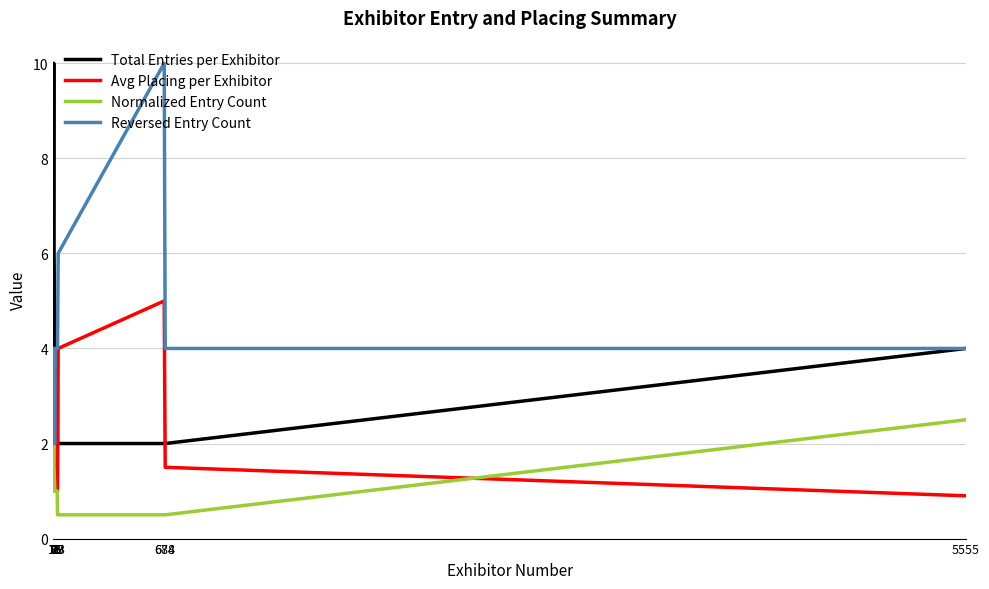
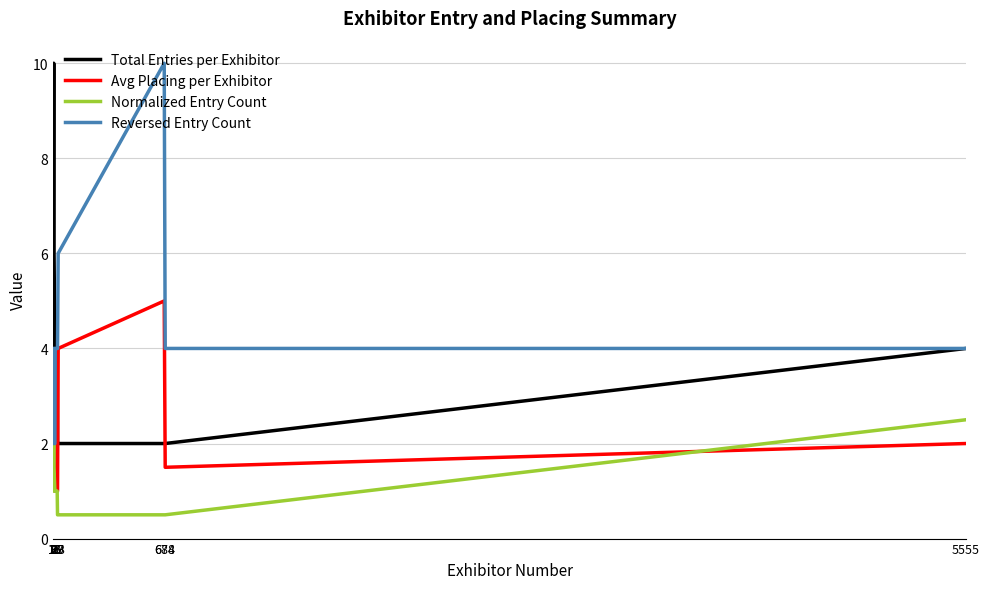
Avg Placing per Exhibitor, 5555: 0.9 -> 2.0
